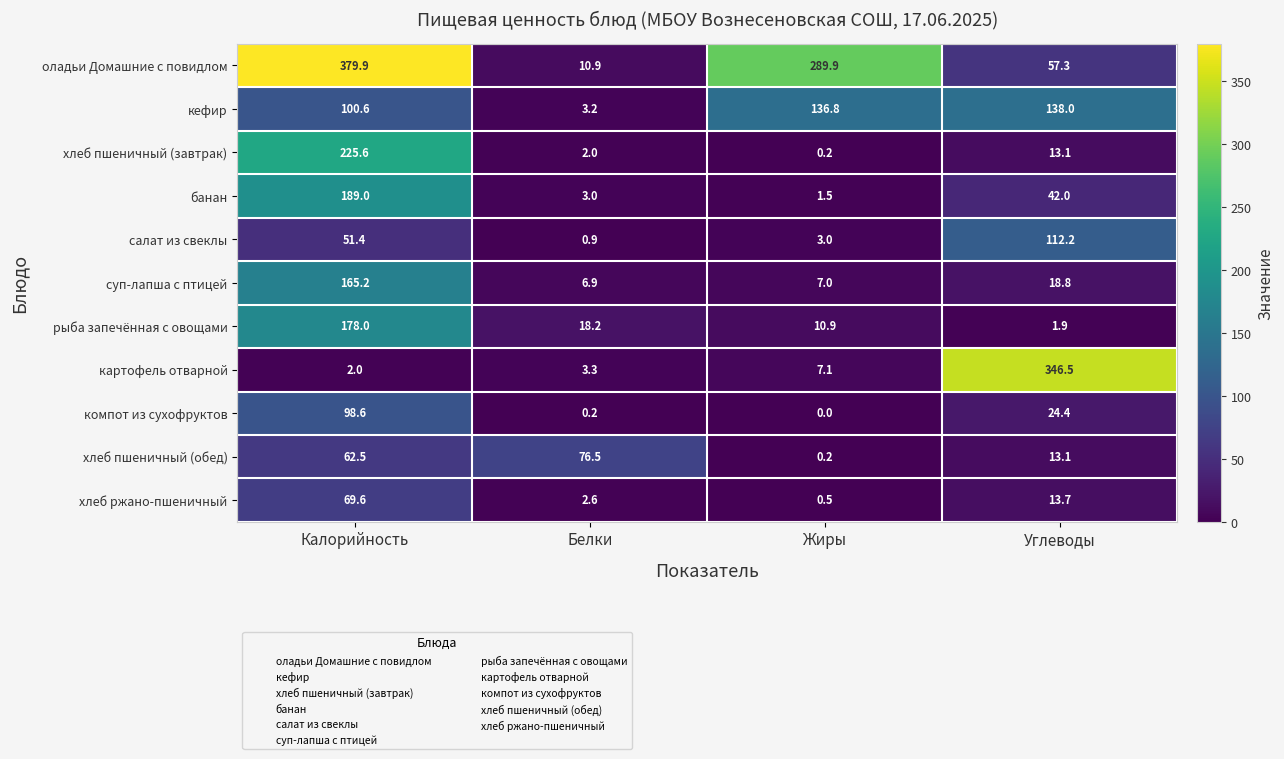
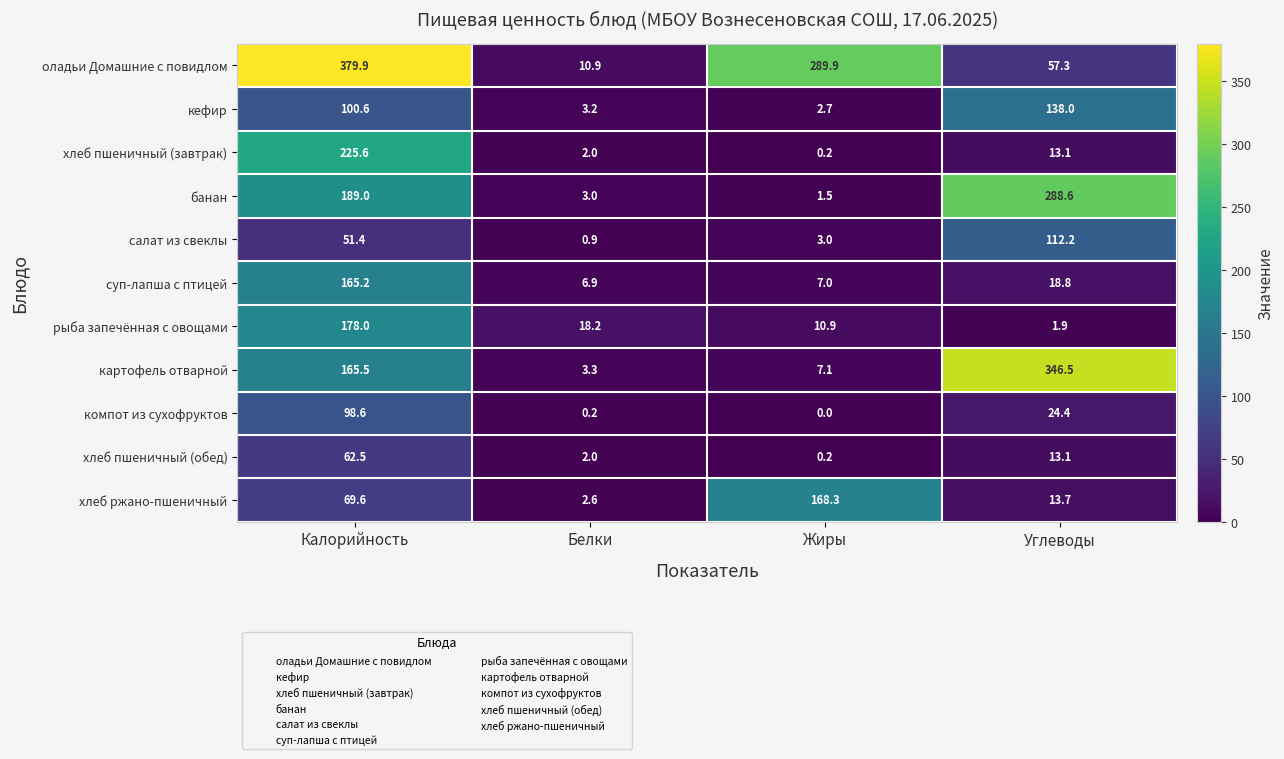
кефир, Жиры: 136.8 -> 2.7
банан, Углеводы: 42.0 -> 288.6
картофель отварной, Калорийность: 2.0 -> 165.5
хлеб пшеничный (обед), Белки: 76.5 -> 2.0
хлеб ржано-пшеничный, Жиры: 0.5 -> 168.3
